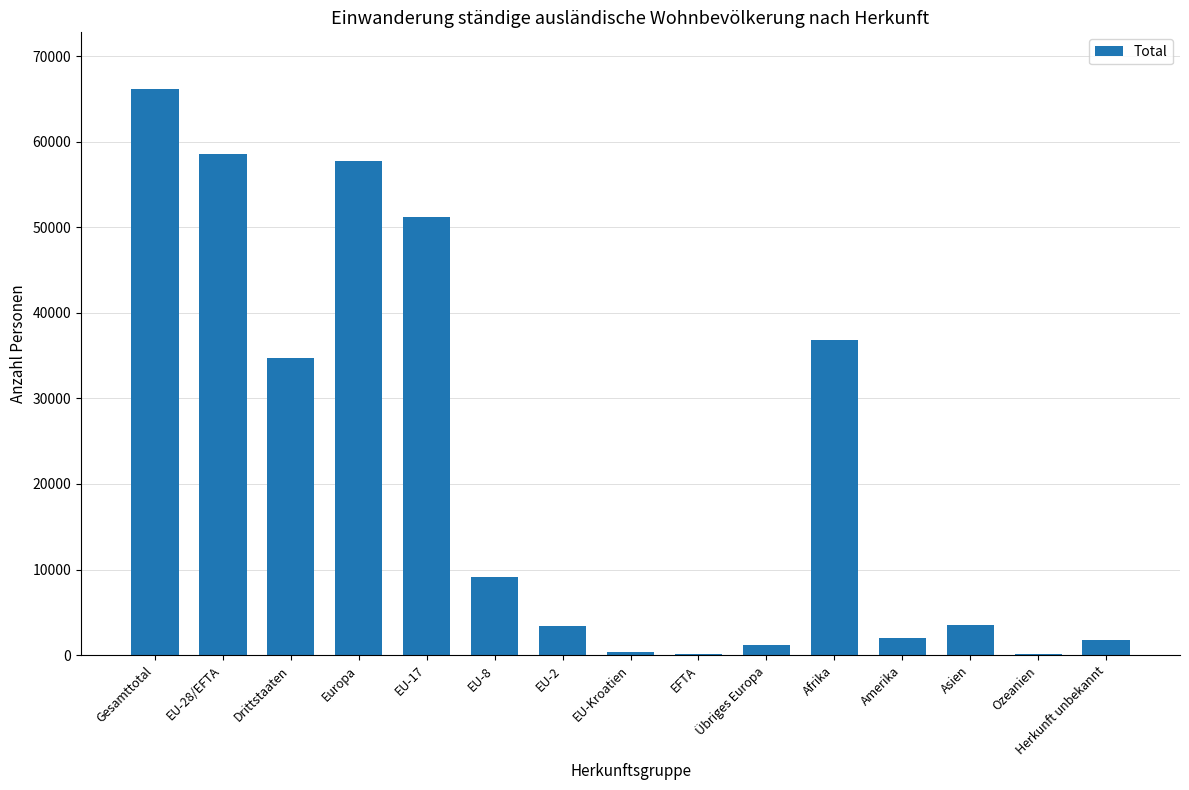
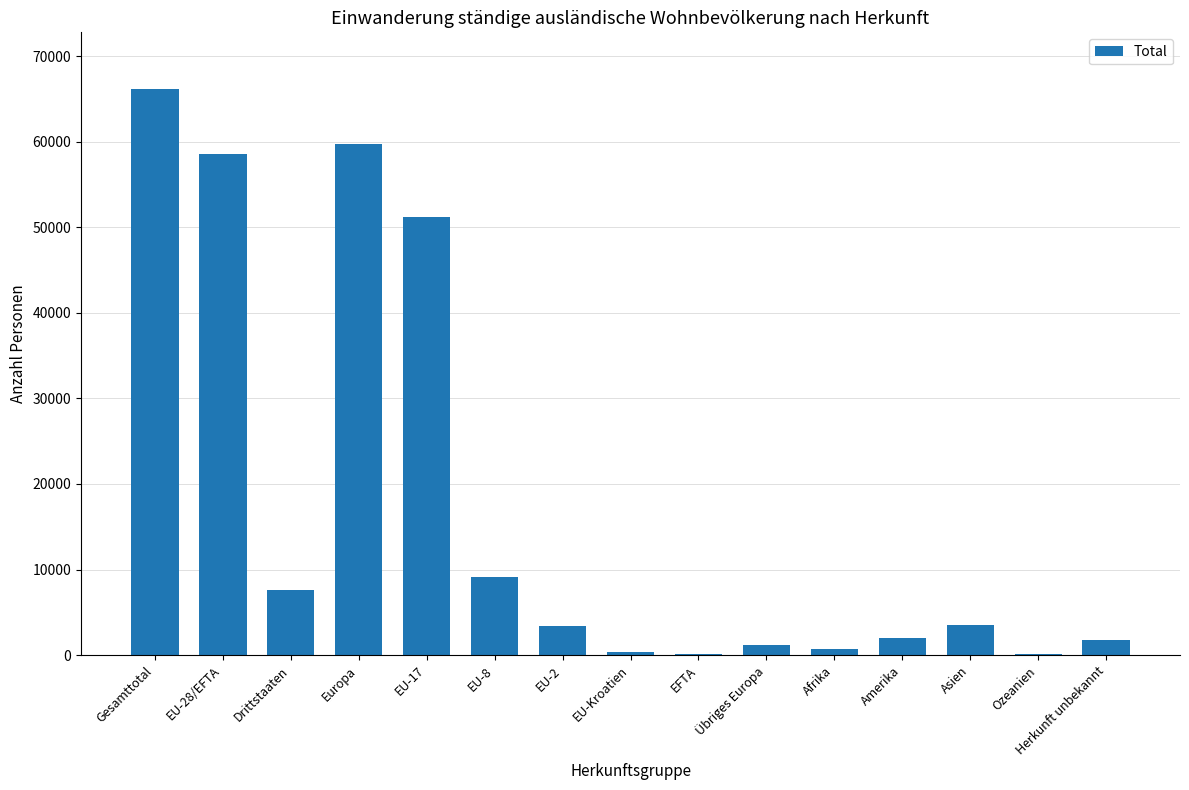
Drittstaaten: 35000 -> 8000
Europa: 58000 -> 60000
Afrika: 37000 -> 1000
